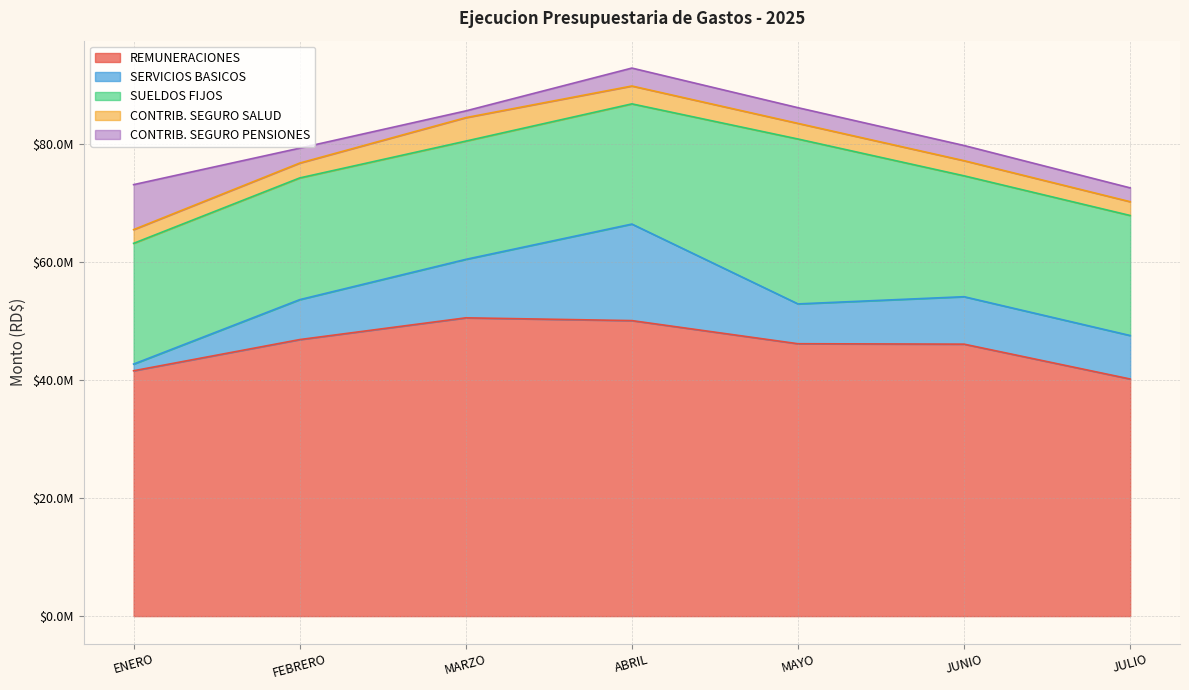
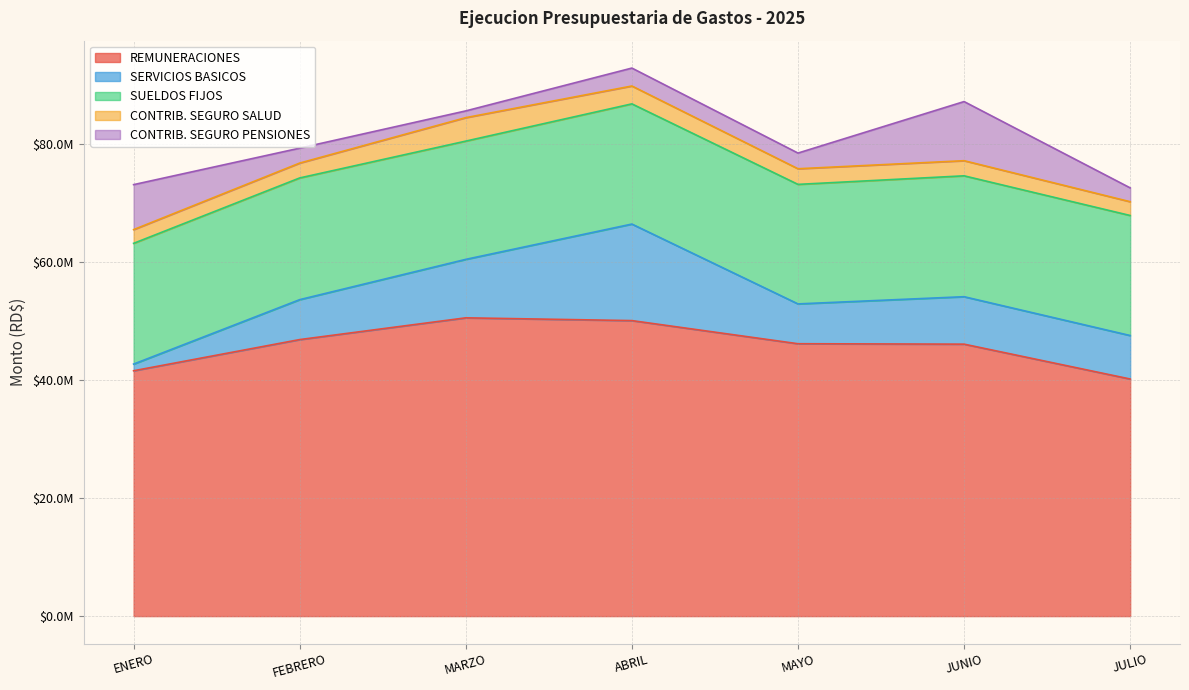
SUELDOS FIJOS, MAYO: $28000000 -> $20000000
CONTRIB. SEGURO PENSIONES, JUNIO: $3000000 -> $10000000
